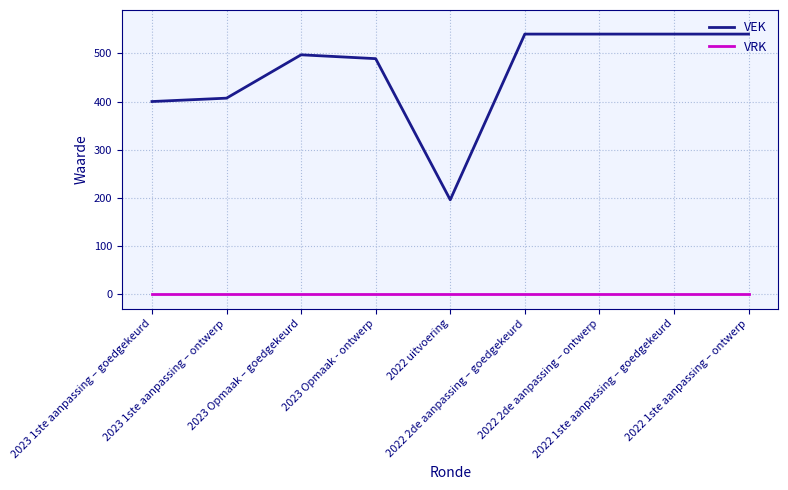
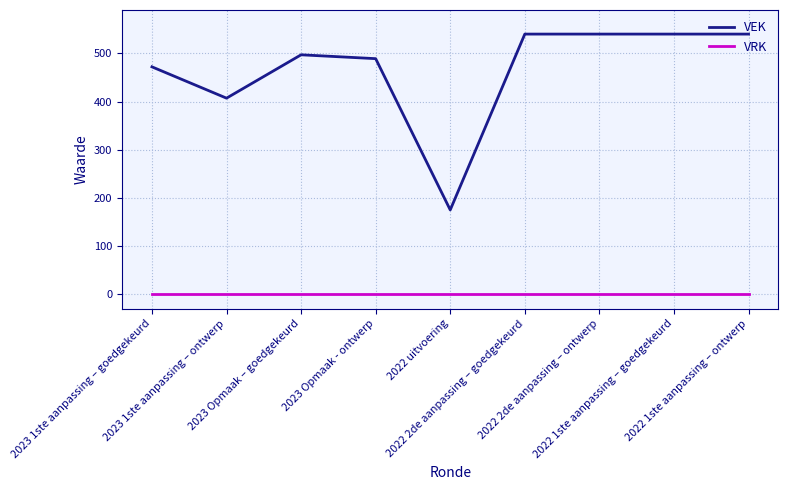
VEK, 2023 1ste aanpassing – goedgekeurd: 400 -> 470
VEK, 2022 uitvoering: 200 -> 180
